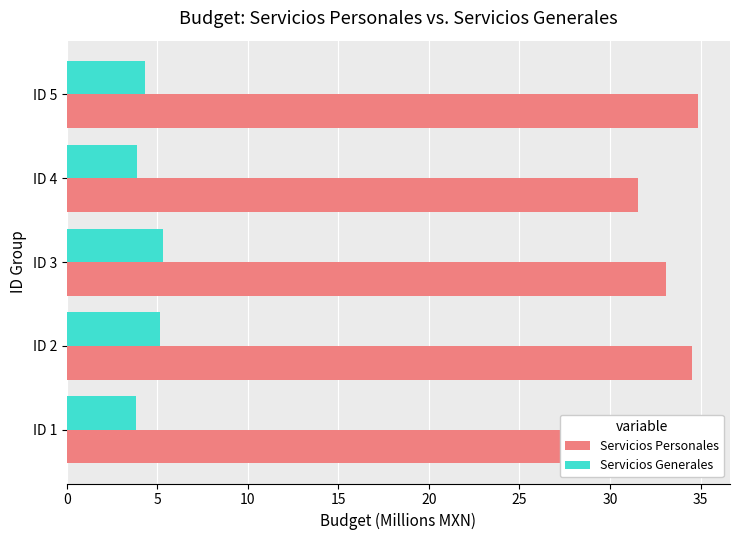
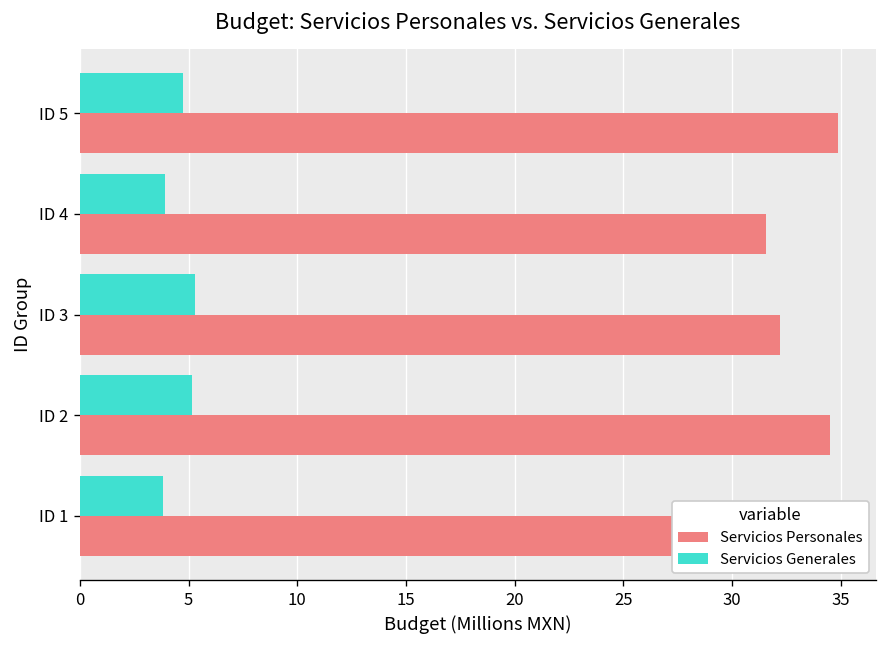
Servicios Generales, ID 5: 4.3 -> 4.8
Servicios Personales, ID 3: 33.1 -> 32.2
